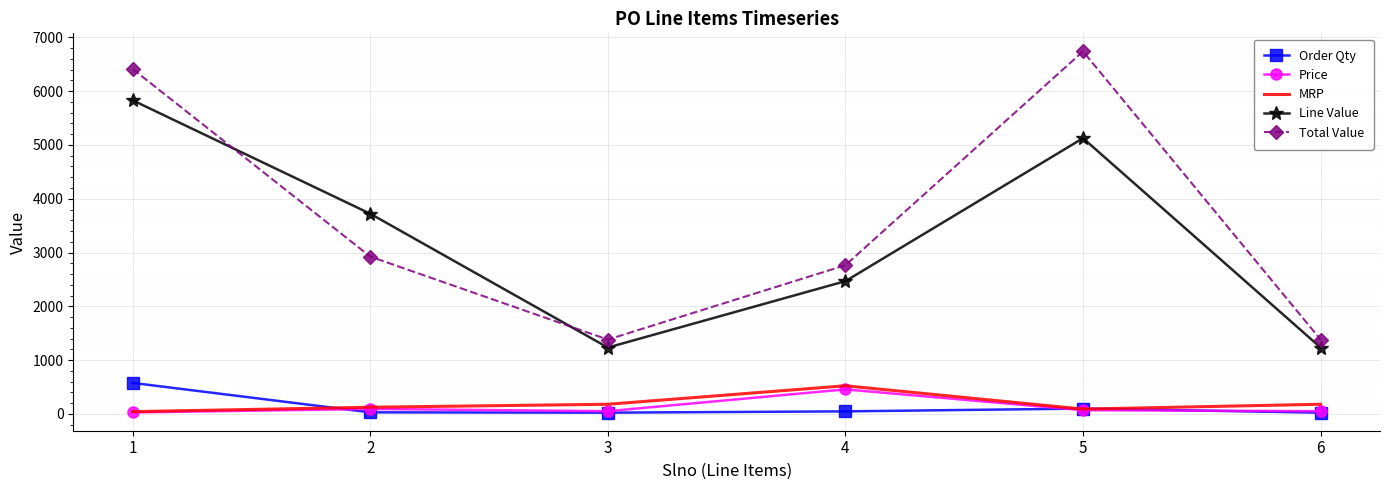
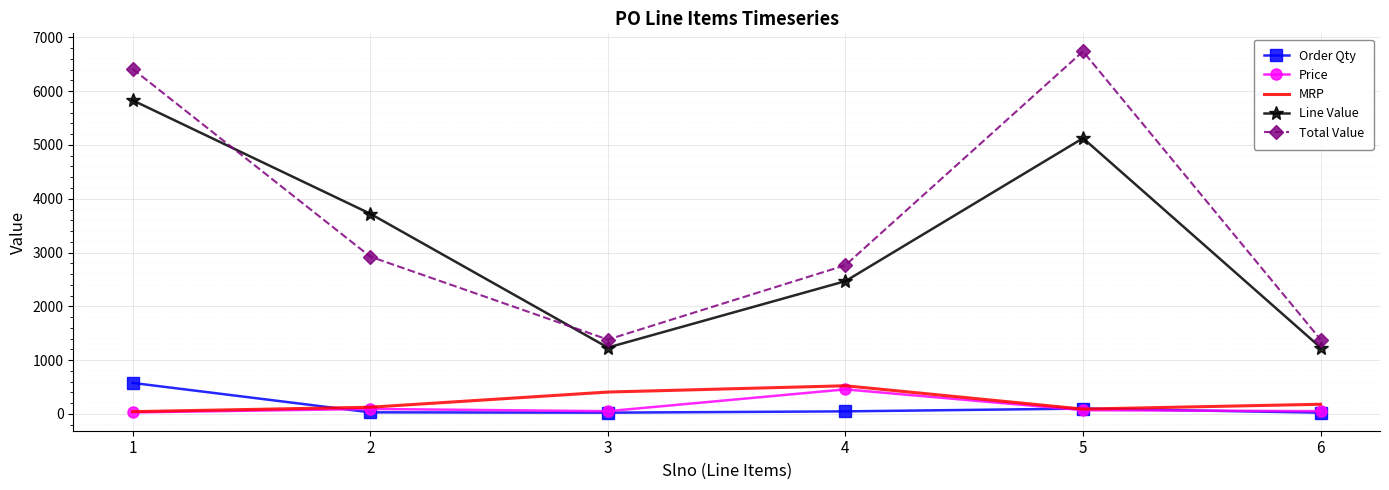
MRP, 3: 200 -> 400
